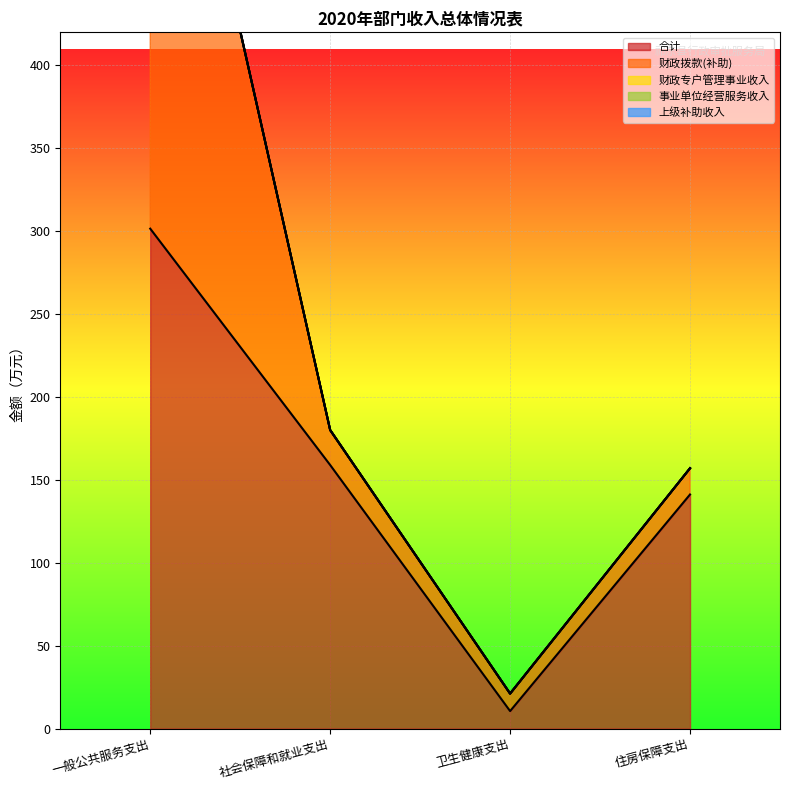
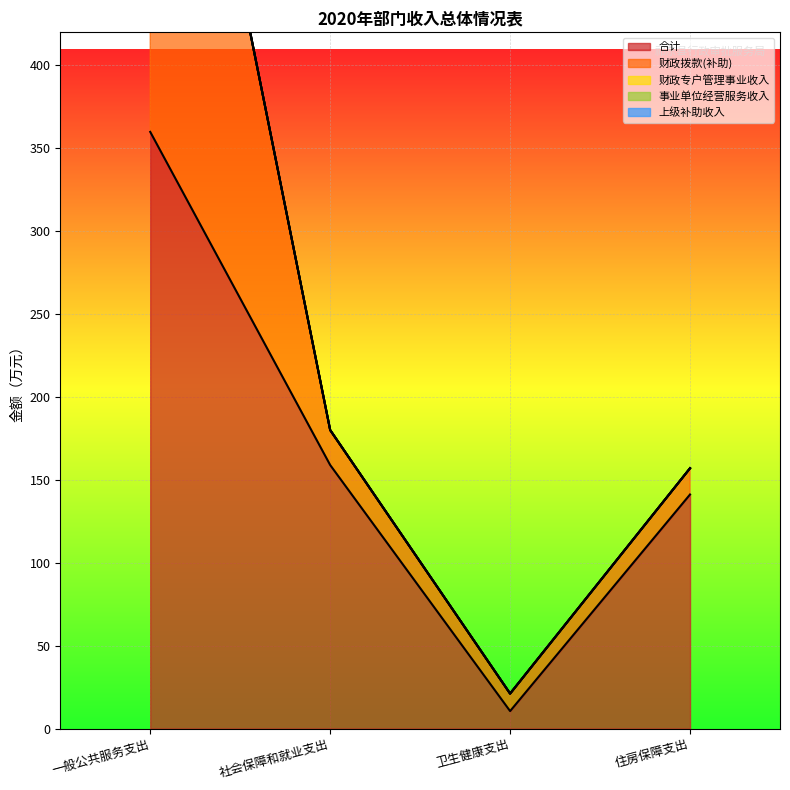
合计, 一般公共服务支出: 302 -> 360
